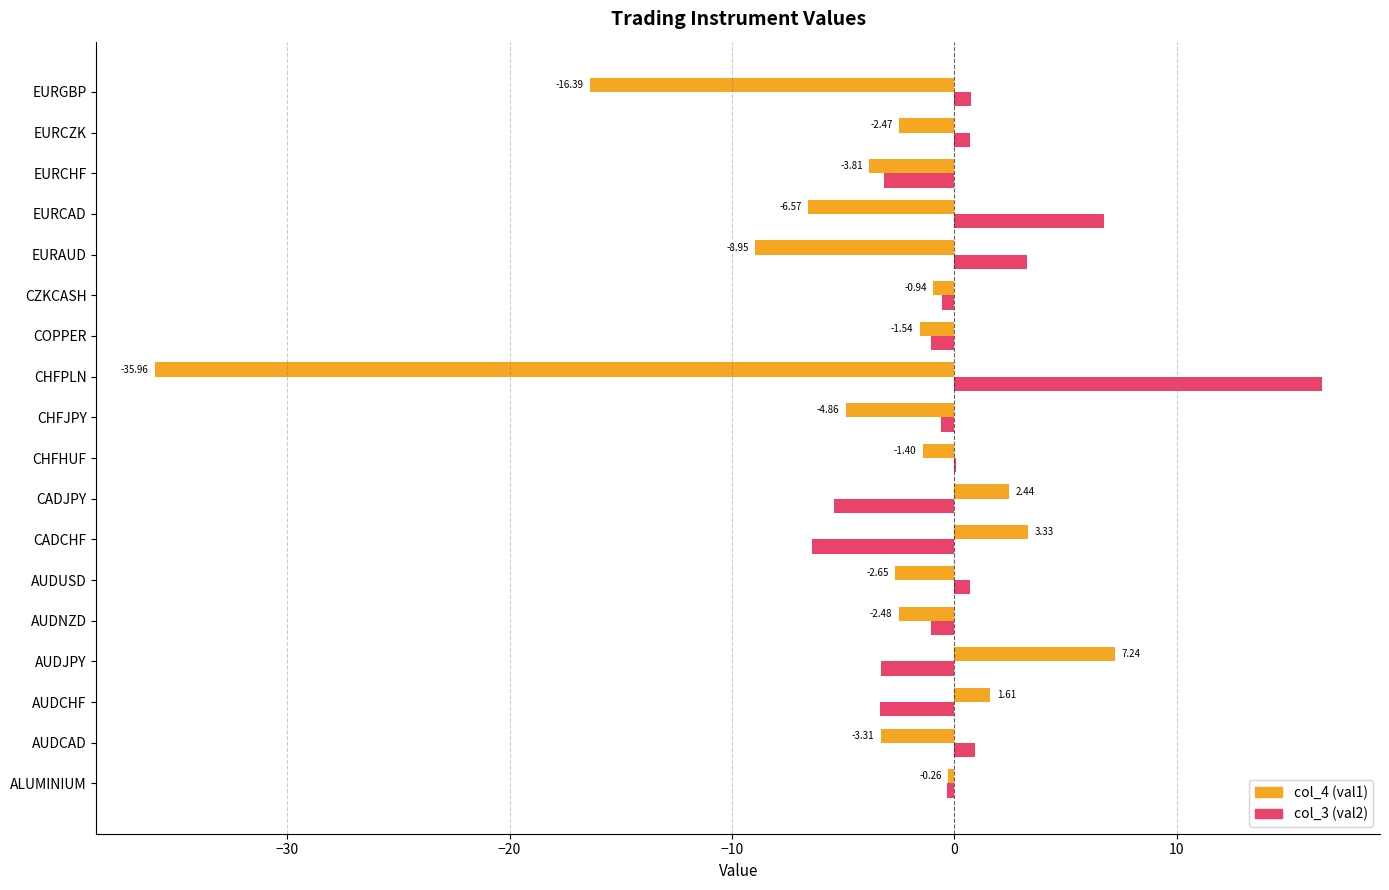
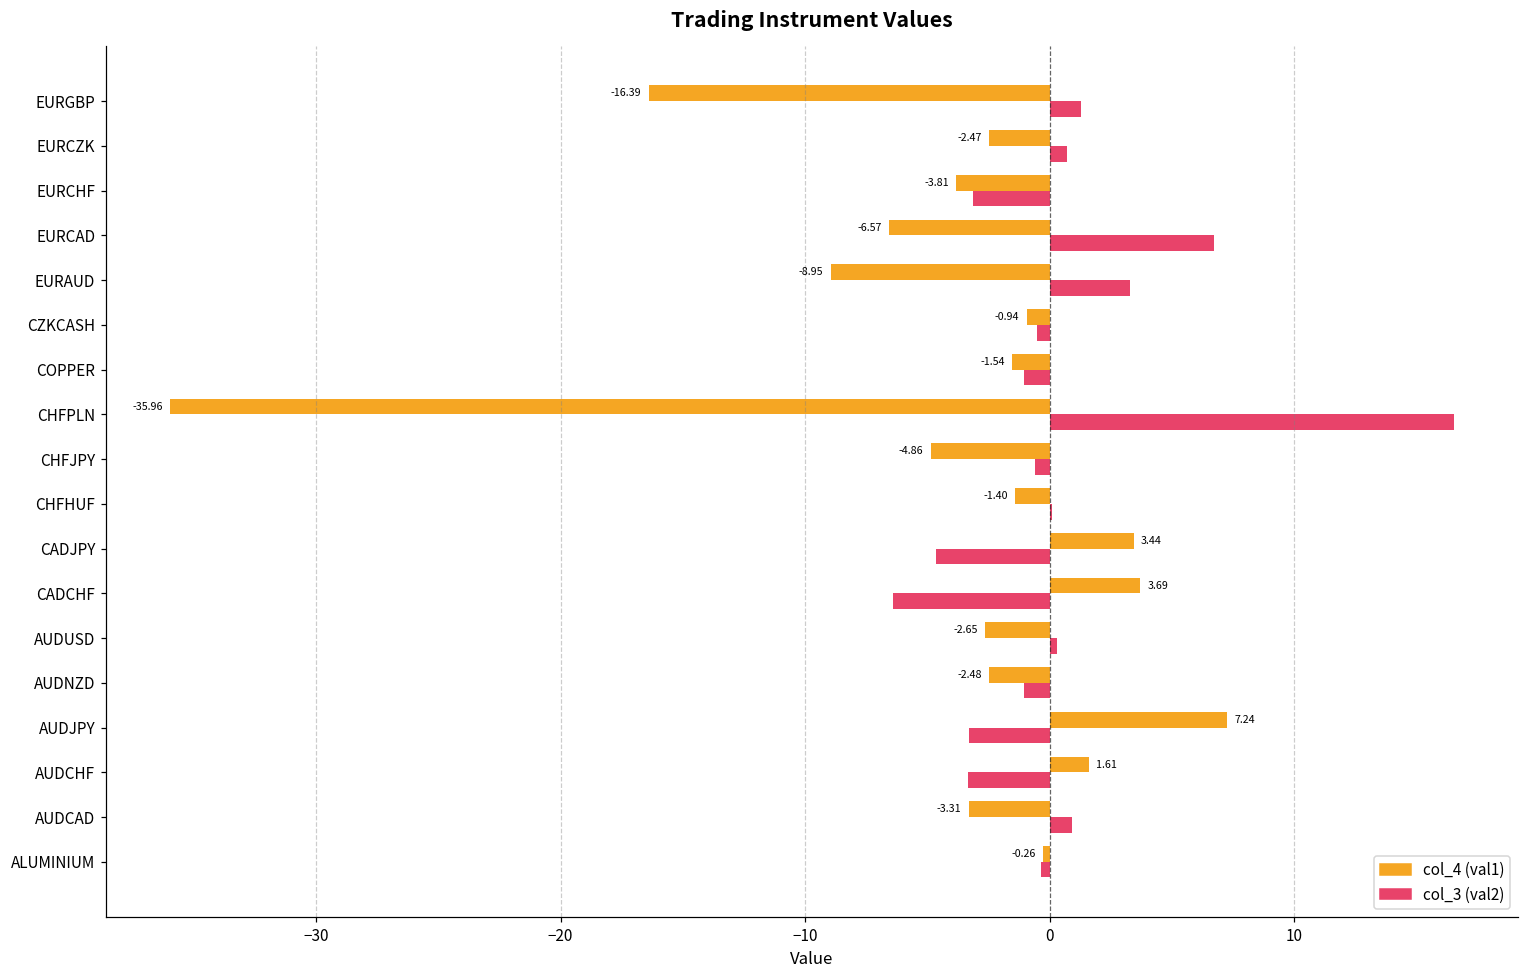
col_3 (val2), EURGBP: 0.8 -> 1.3
col_4 (val1), CADJPY: 2.44 -> 3.44
col_3 (val2), CADJPY: -5.4 -> -4.7
col_4 (val1), CADCHF: 3.33 -> 3.69
col_3 (val2), AUDUSD: 0.7 -> 0.3
